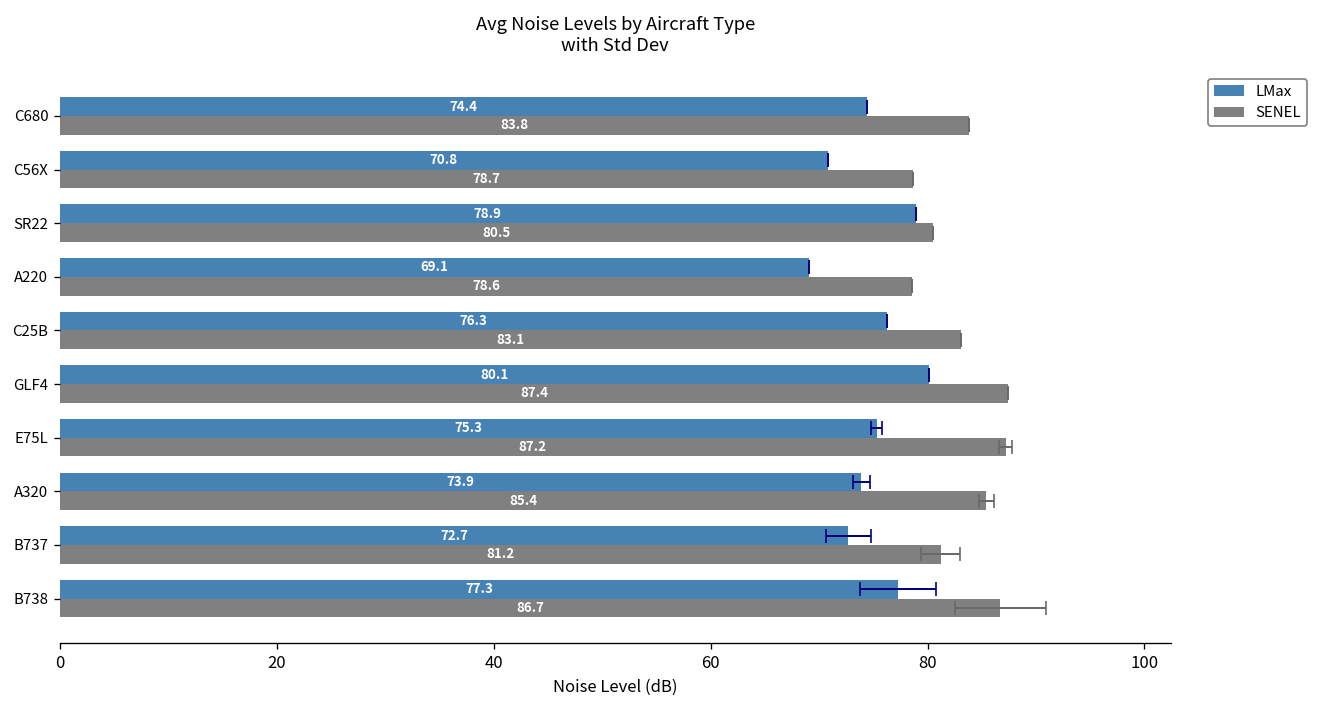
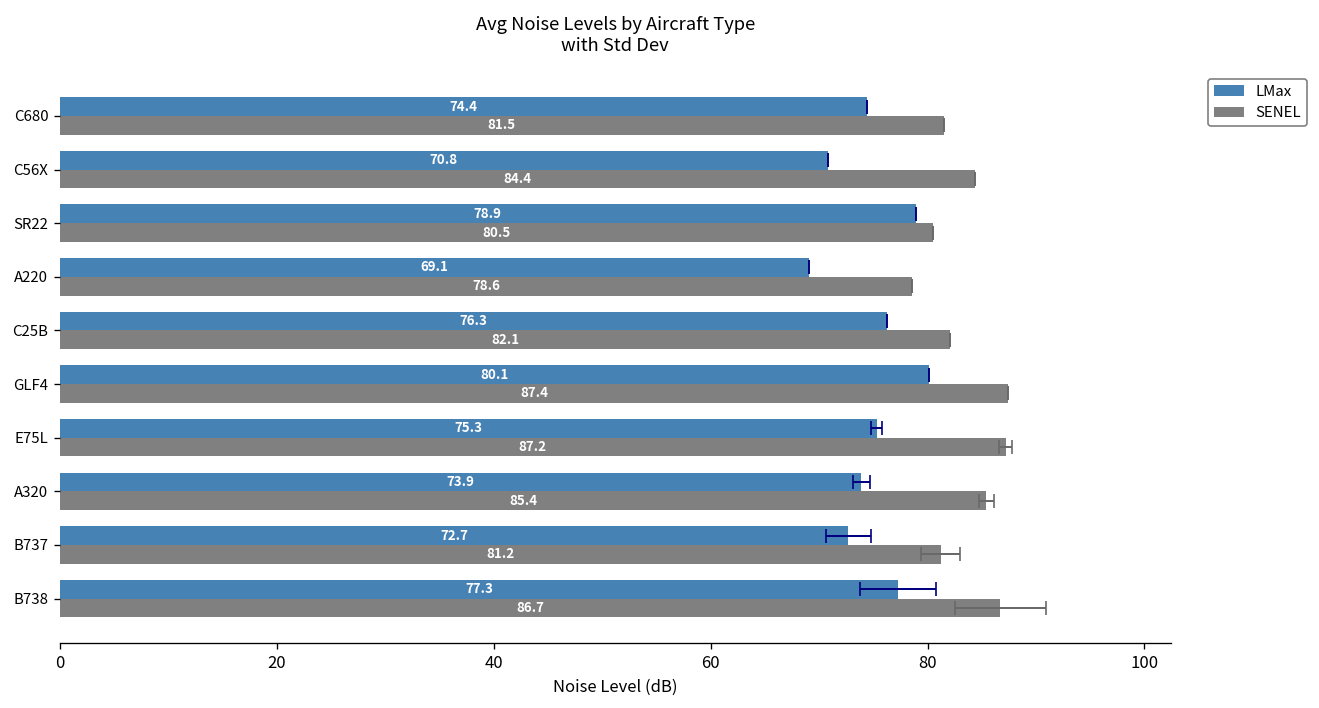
SENEL, C680: 83.8 -> 81.5
SENEL, C56X: 78.7 -> 84.4
SENEL, C25B: 83.1 -> 82.1
